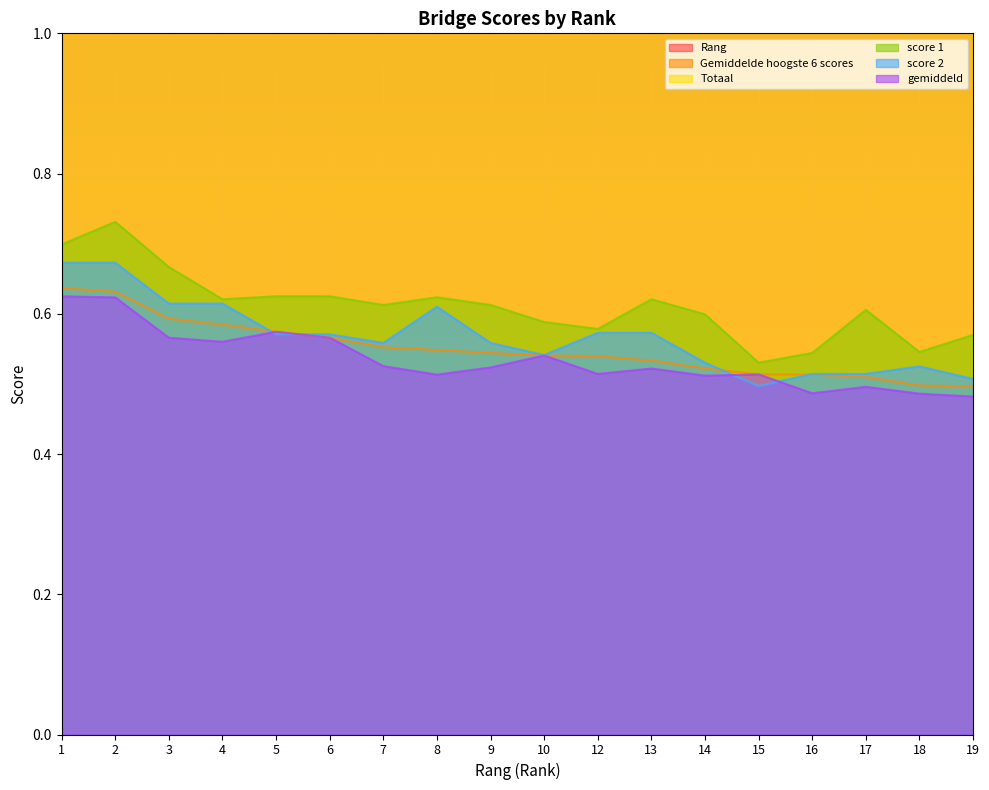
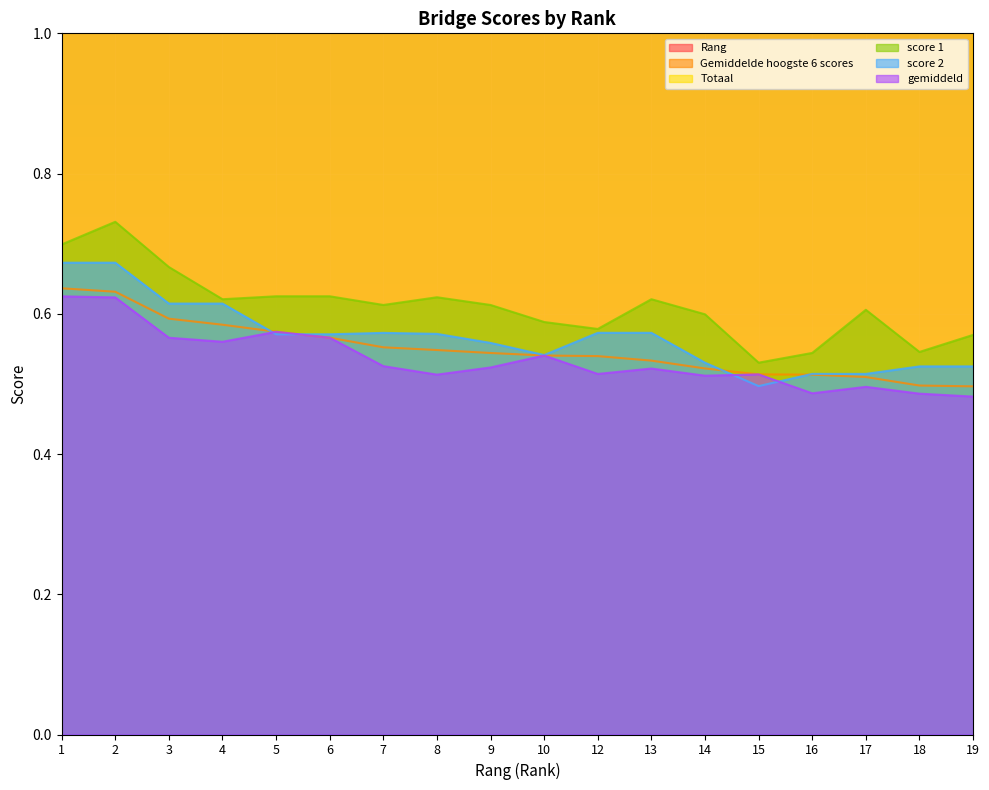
score 2, 7: 0.56 -> 0.57
score 2, 8: 0.61 -> 0.57
score 2, 19: 0.51 -> 0.53
